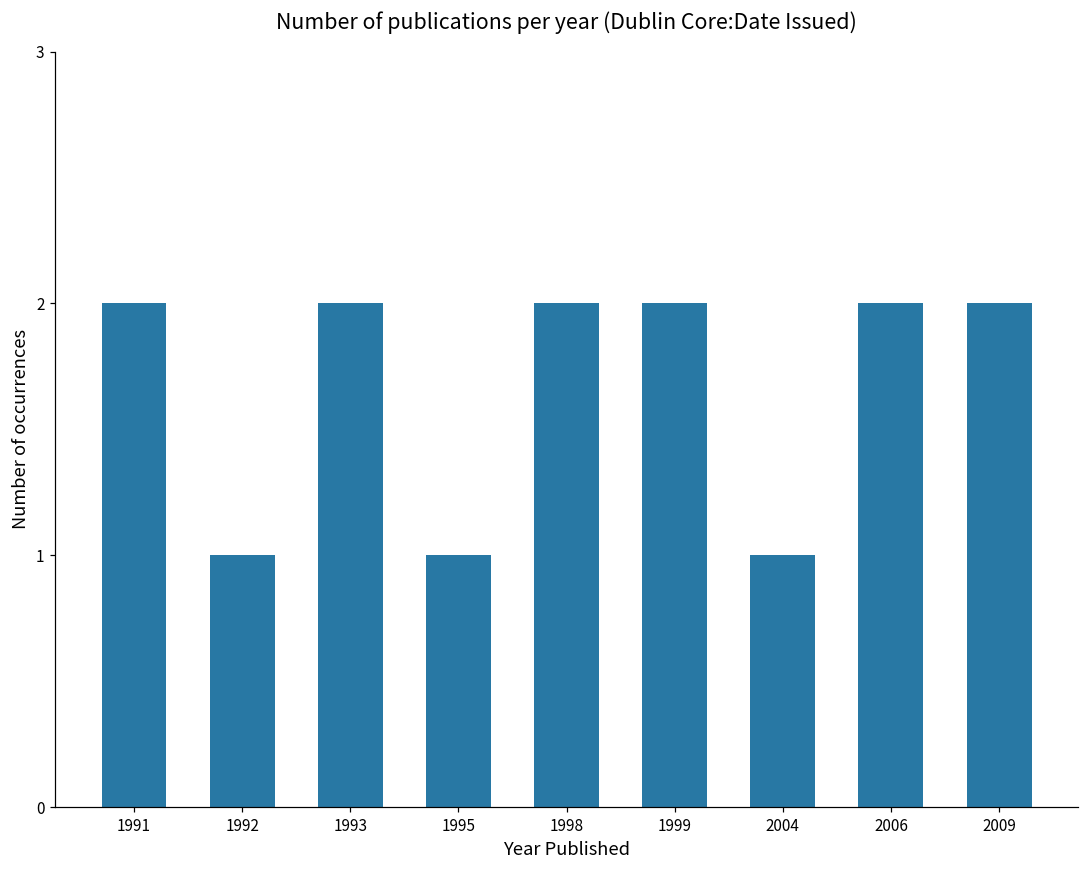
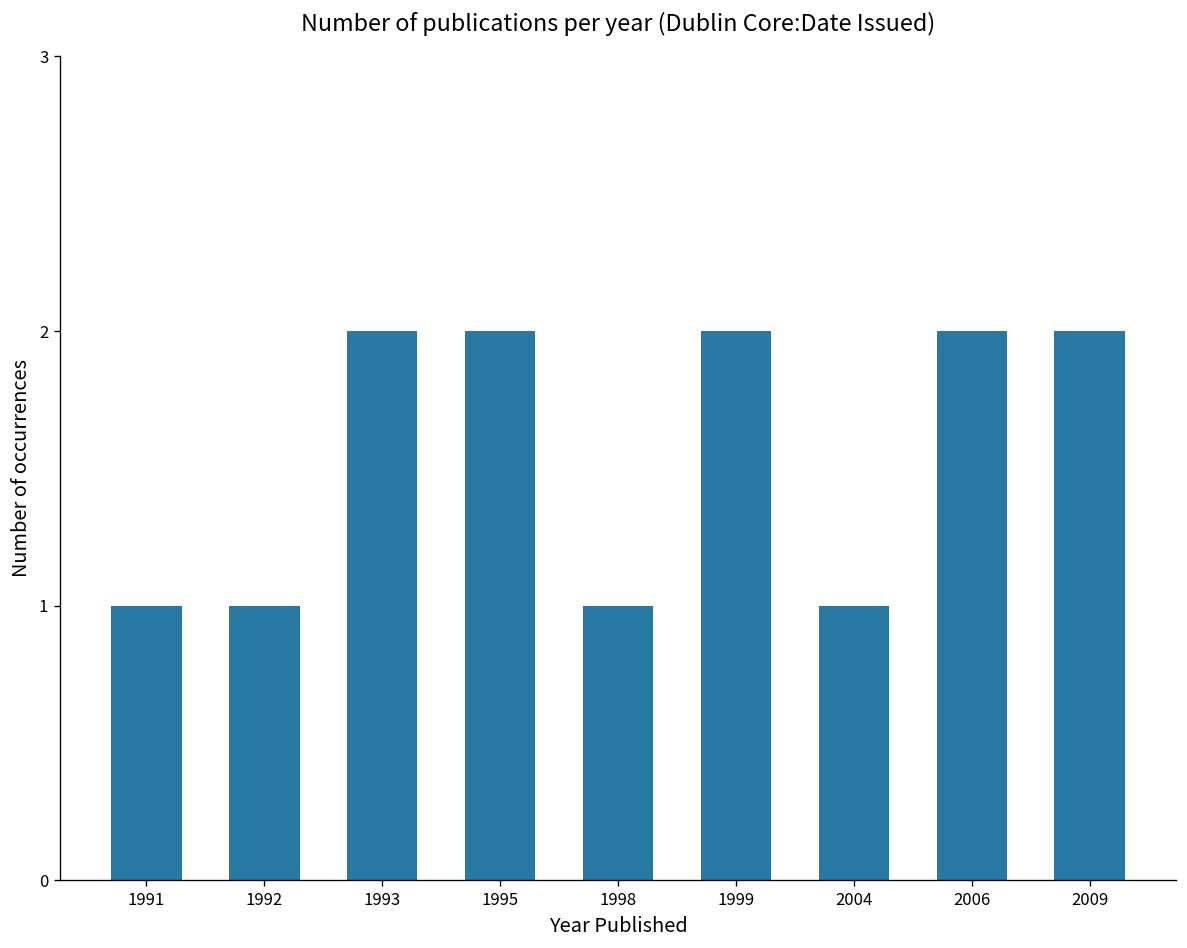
1991: 2 -> 1
1995: 1 -> 2
1998: 2 -> 1
